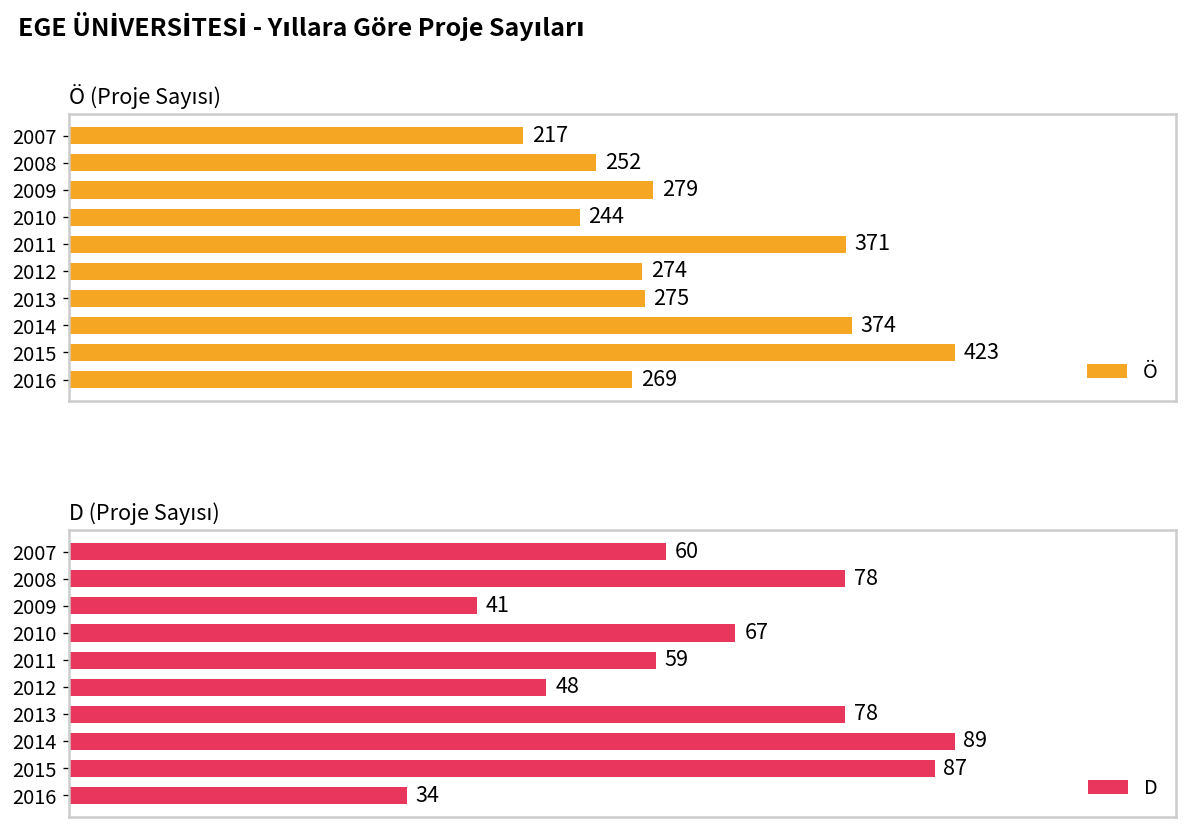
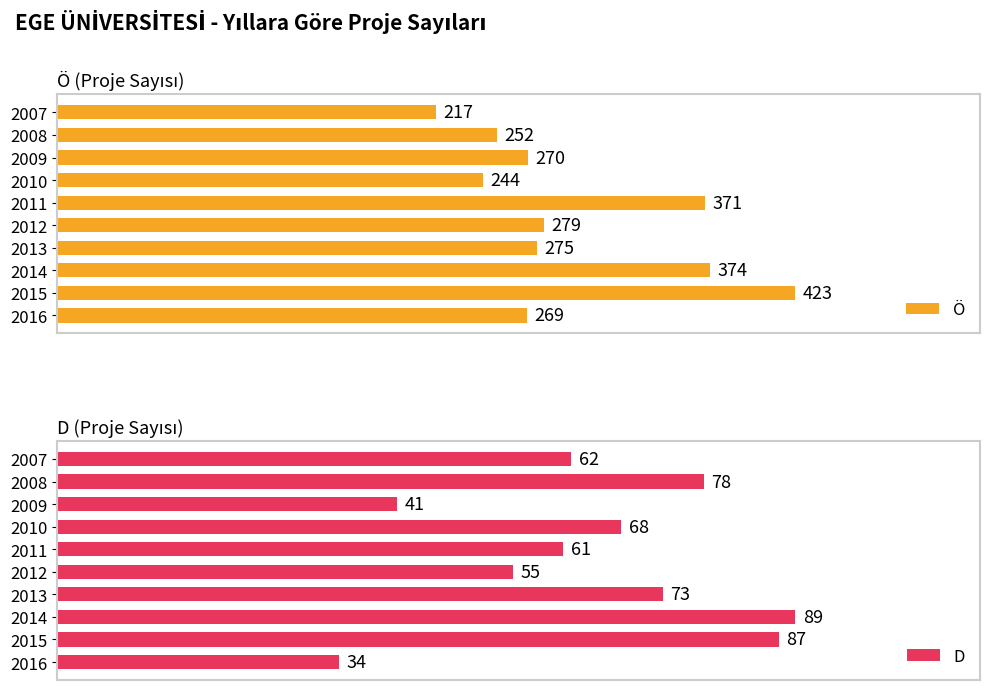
Ö (Proje Sayısı), 2009: 279 -> 270
Ö (Proje Sayısı), 2012: 274 -> 279
D (Proje Sayısı), 2007: 60 -> 62
D (Proje Sayısı), 2010: 67 -> 68
D (Proje Sayısı), 2011: 59 -> 61
D (Proje Sayısı), 2012: 48 -> 55
D (Proje Sayısı), 2013: 78 -> 73
